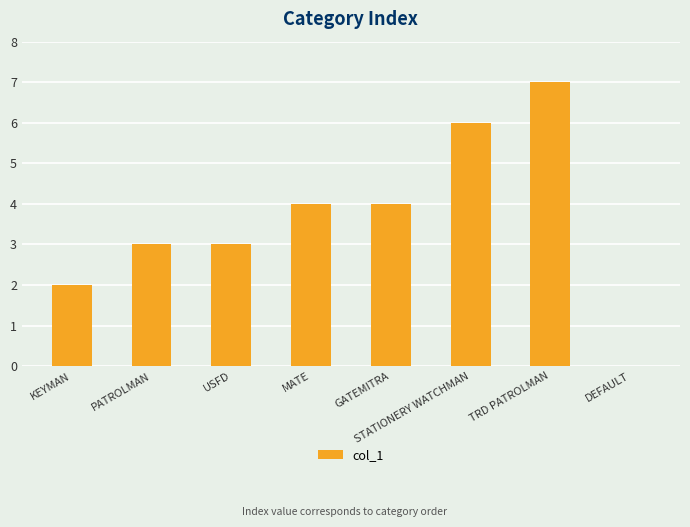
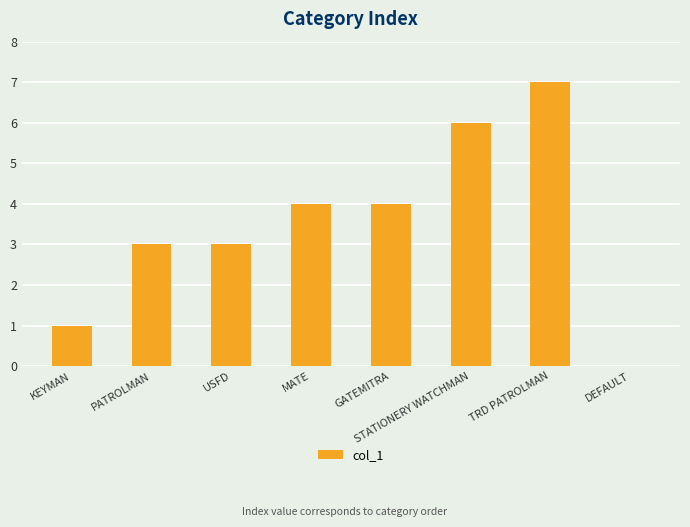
KEYMAN: 2 -> 1
